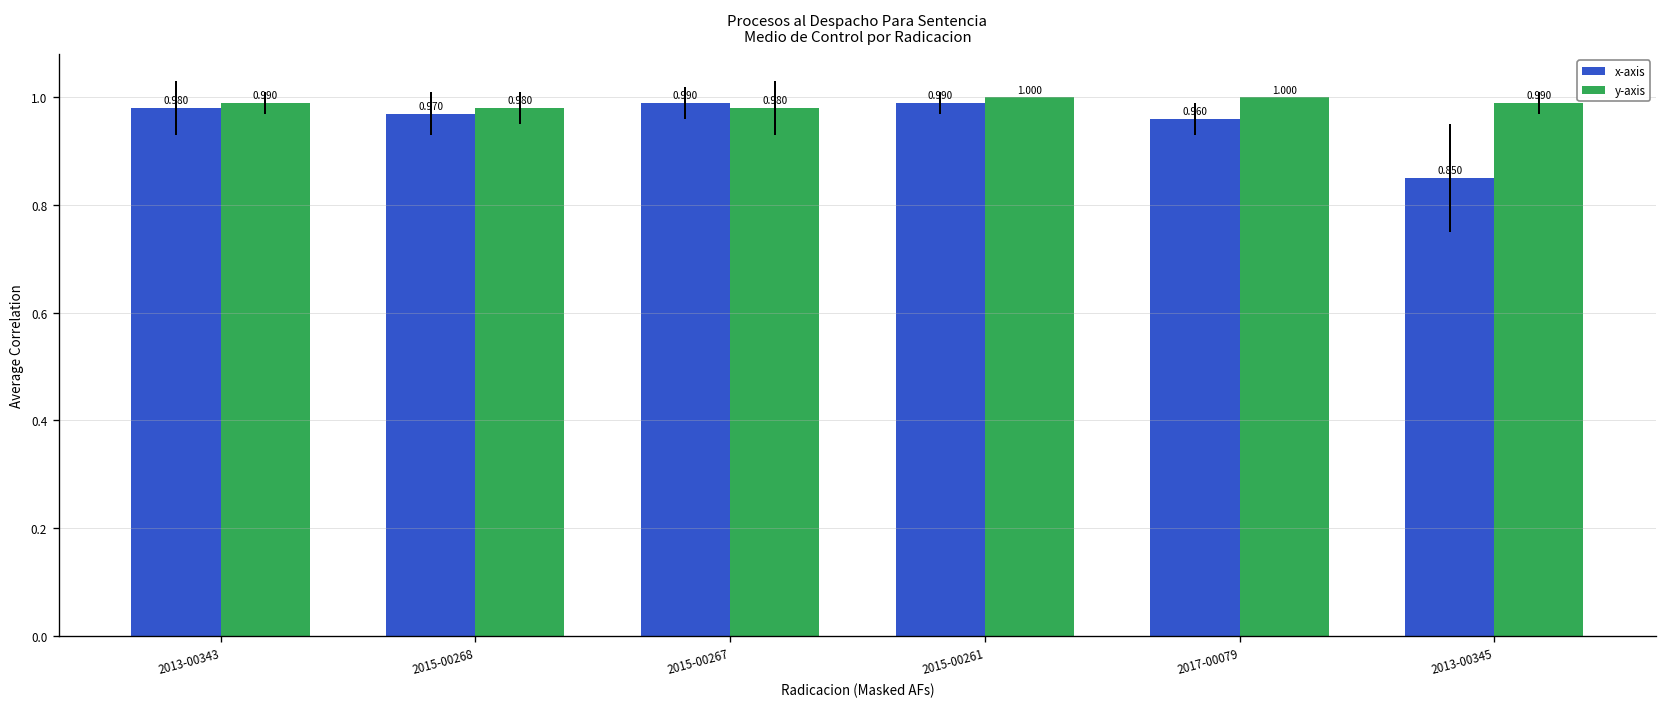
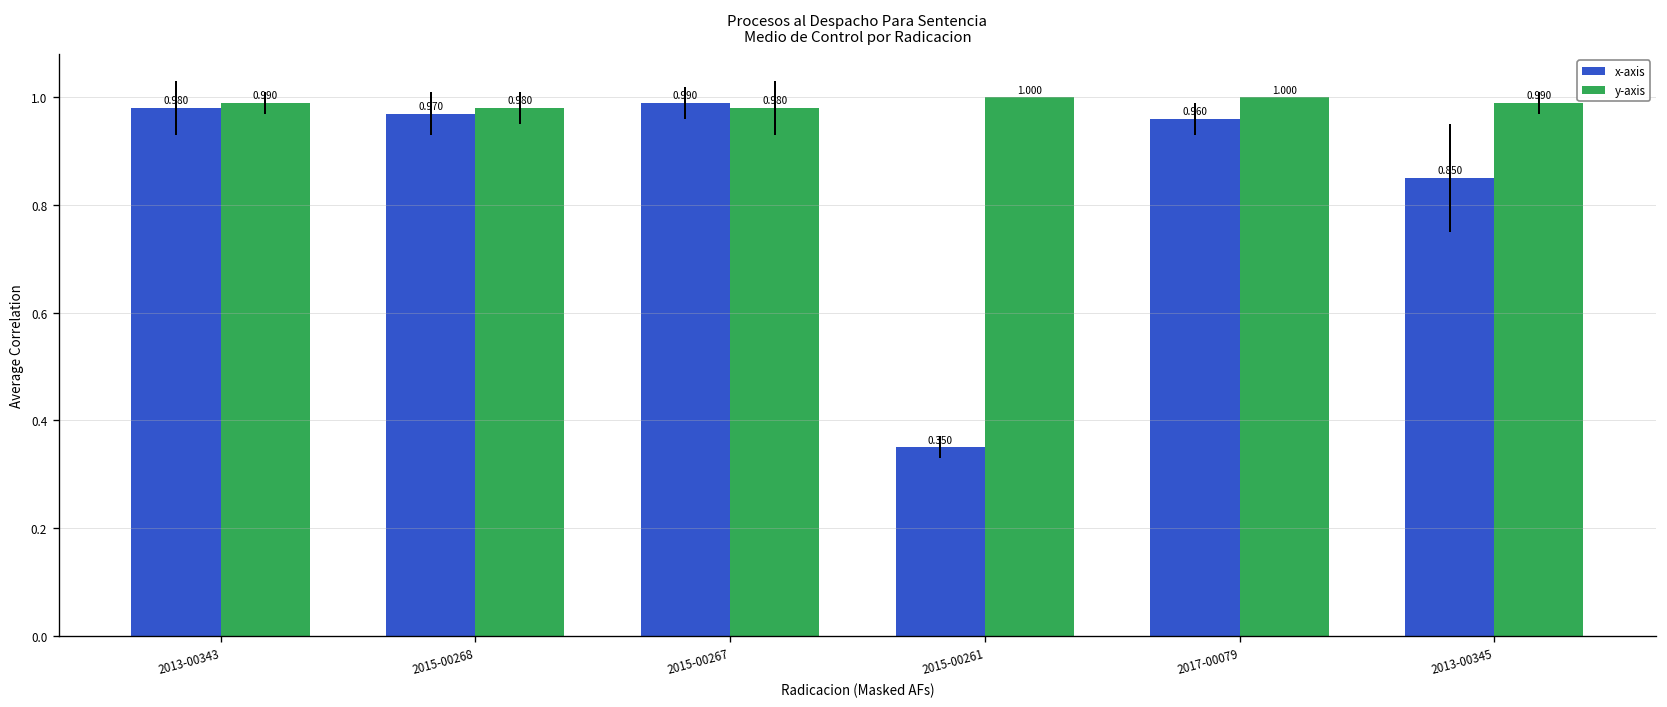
x-axis, 2015-00261: 0.990 -> 0.350
